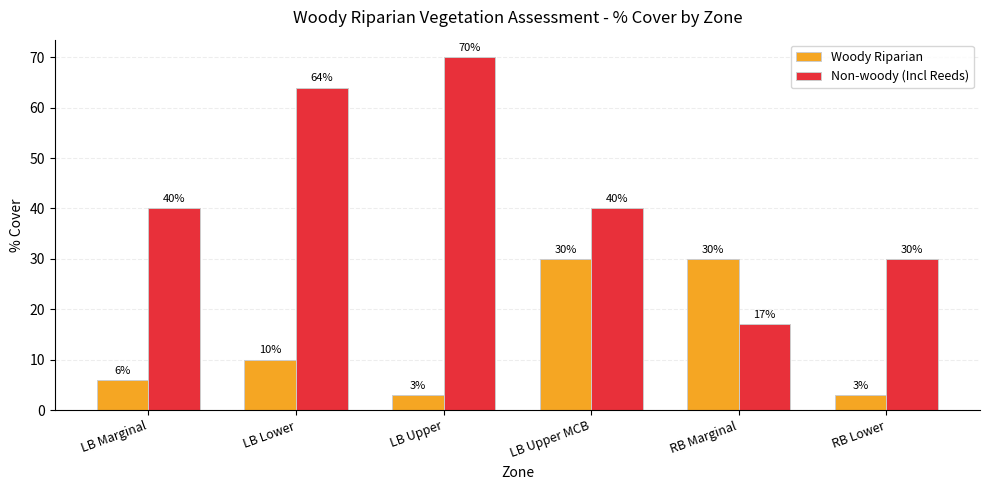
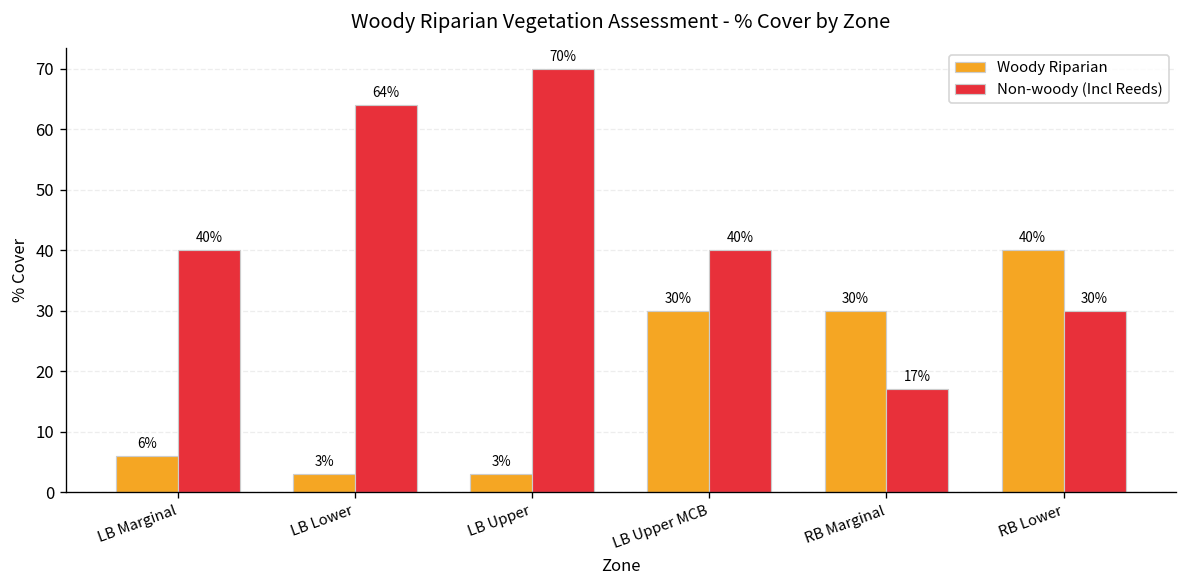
Woody Riparian, LB Lower: 10% -> 3%
Woody Riparian, RB Lower: 3% -> 40%
